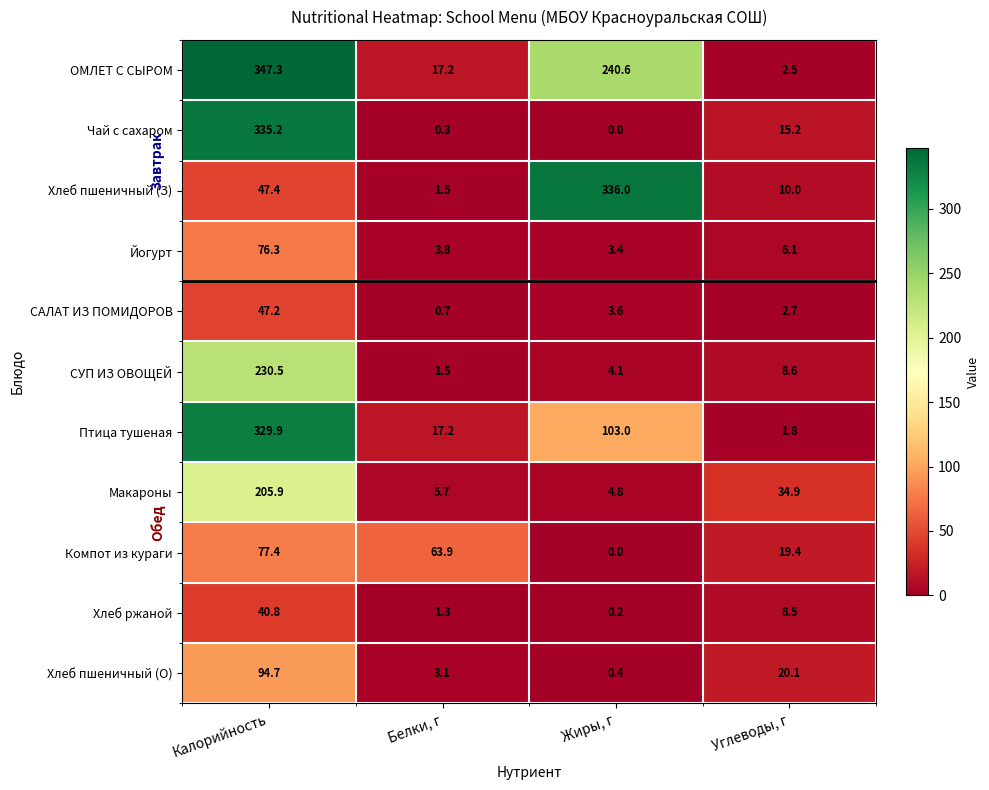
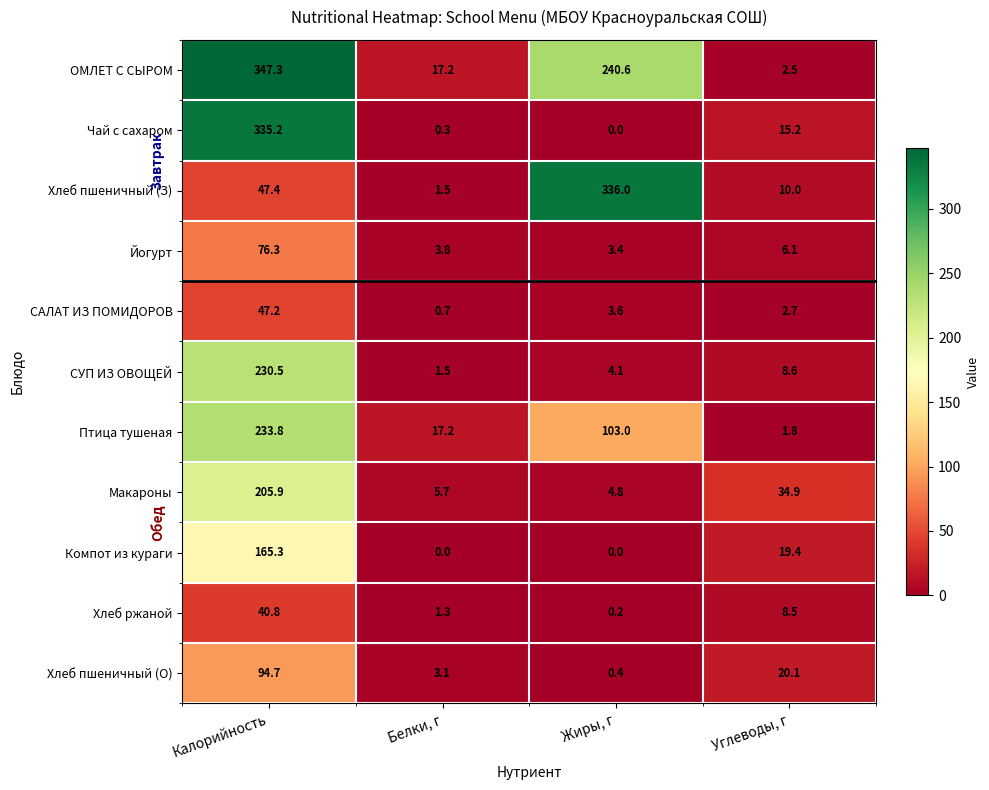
Птица тушеная, Калорийность: 329.9 -> 233.8
Компот из кураги, Калорийность: 77.4 -> 165.3
Компот из кураги, Белки, г: 63.9 -> 0.0
